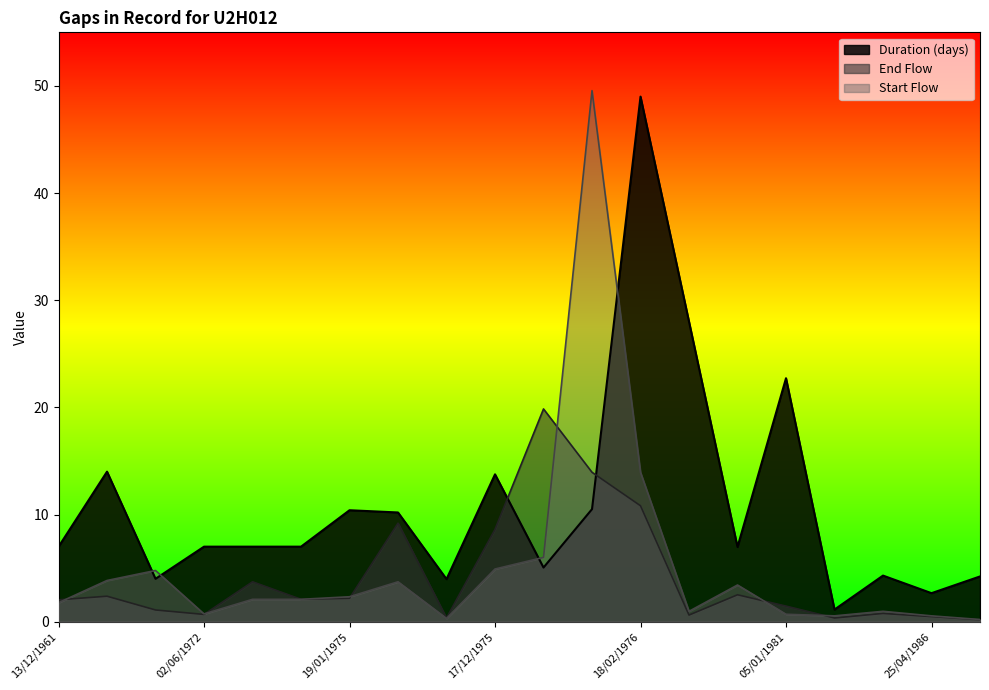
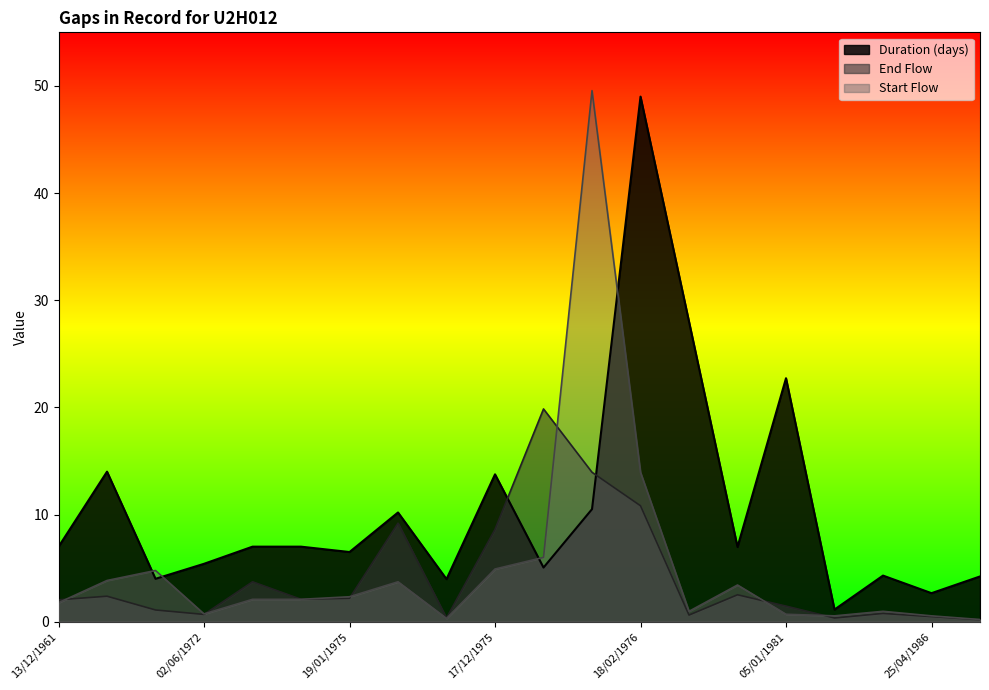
Duration (days), 02/06/1972: 7.0 -> 5.4
Duration (days), 19/01/1975: 10.4 -> 6.5
